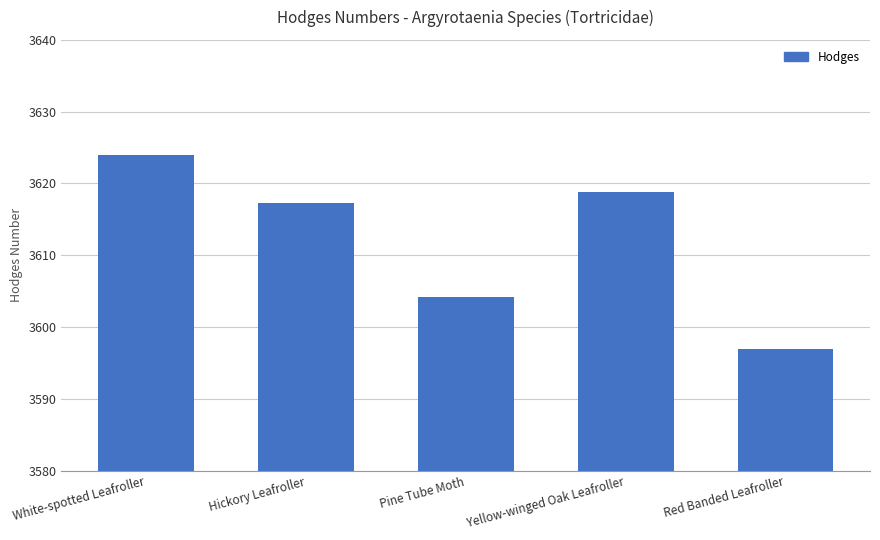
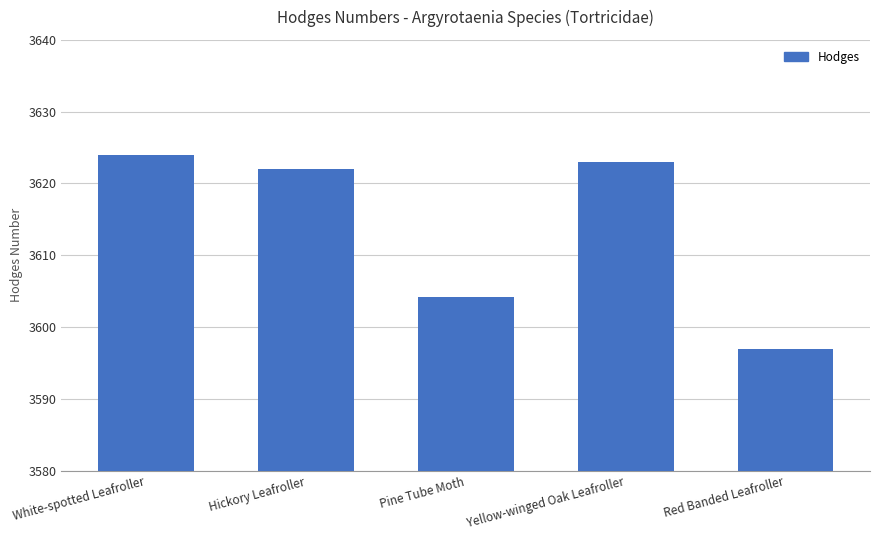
Hickory Leafroller: 3617 -> 3622
Yellow-winged Oak Leafroller: 3619 -> 3623
